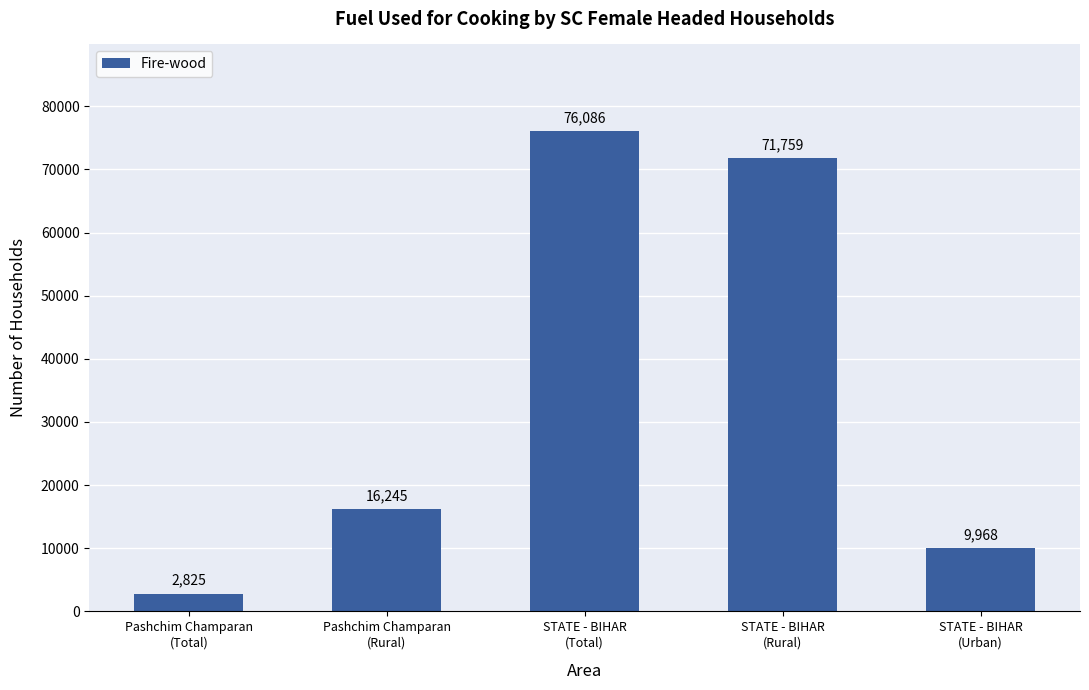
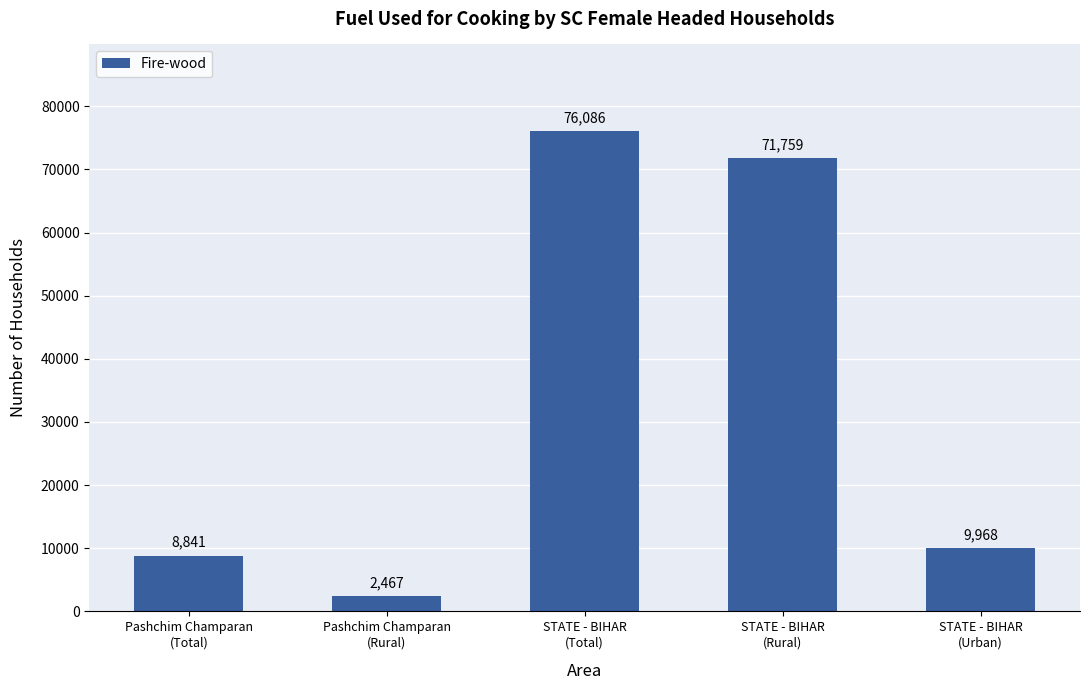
Pashchim Champaran (Total): 2,825 -> 8,841
Pashchim Champaran (Rural): 16,245 -> 2,467
